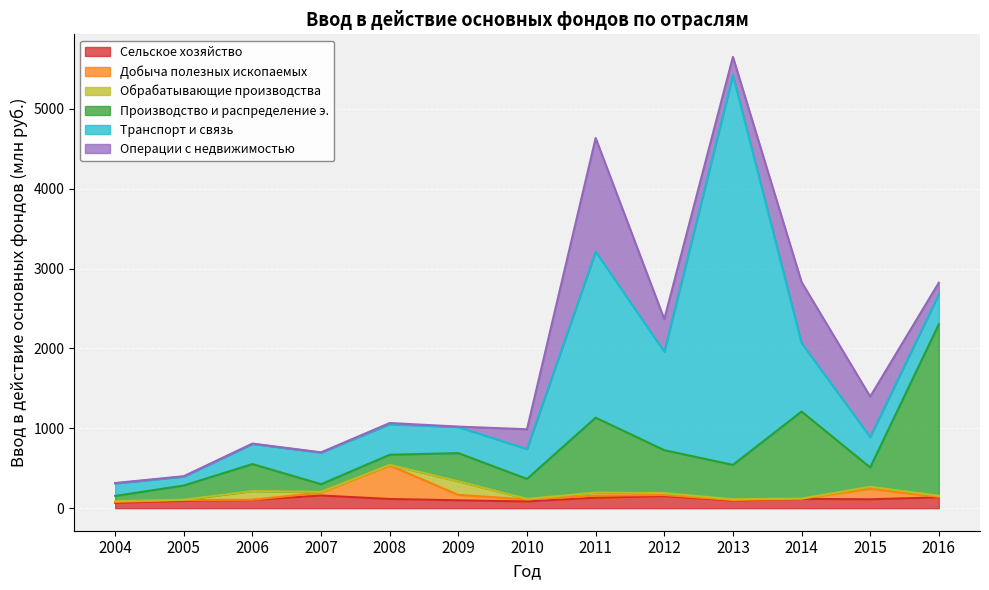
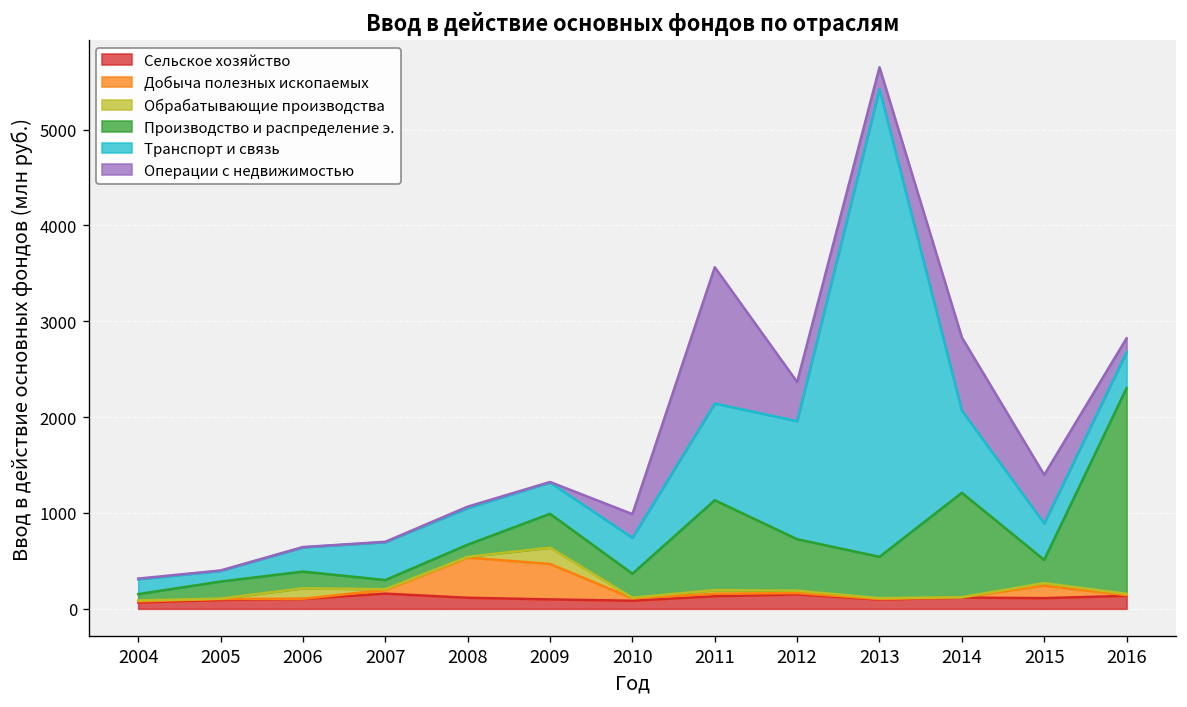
Производство и распределение э., 2006: 300 -> 200
Добыча полезных ископаемых, 2009: 100 -> 400
Транспорт и связь, 2011: 2100 -> 1000
